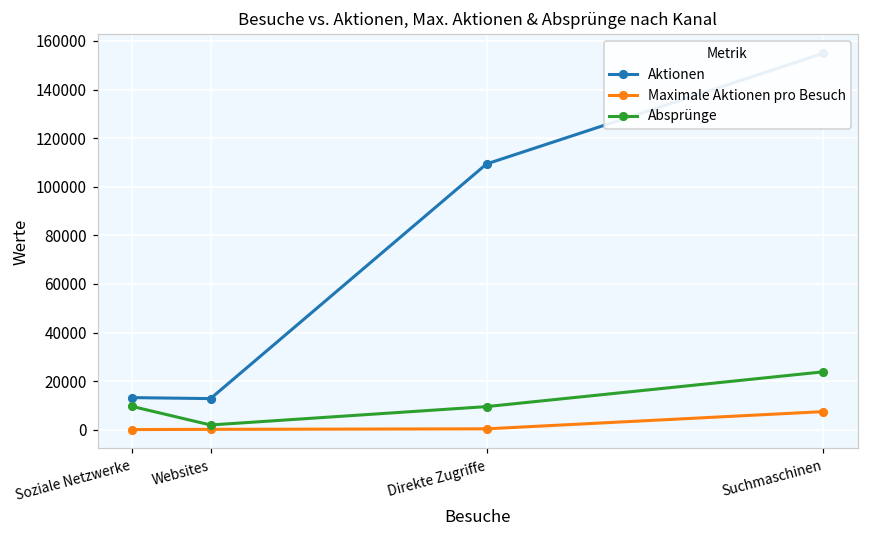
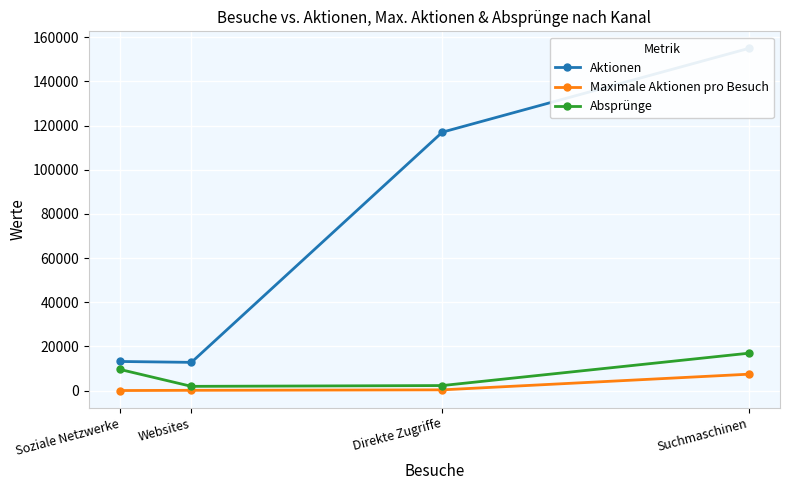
Aktionen, Direkte Zugriffe: 109000 -> 117000
Absprünge, Direkte Zugriffe: 10000 -> 2000
Absprünge, Suchmaschinen: 24000 -> 17000
